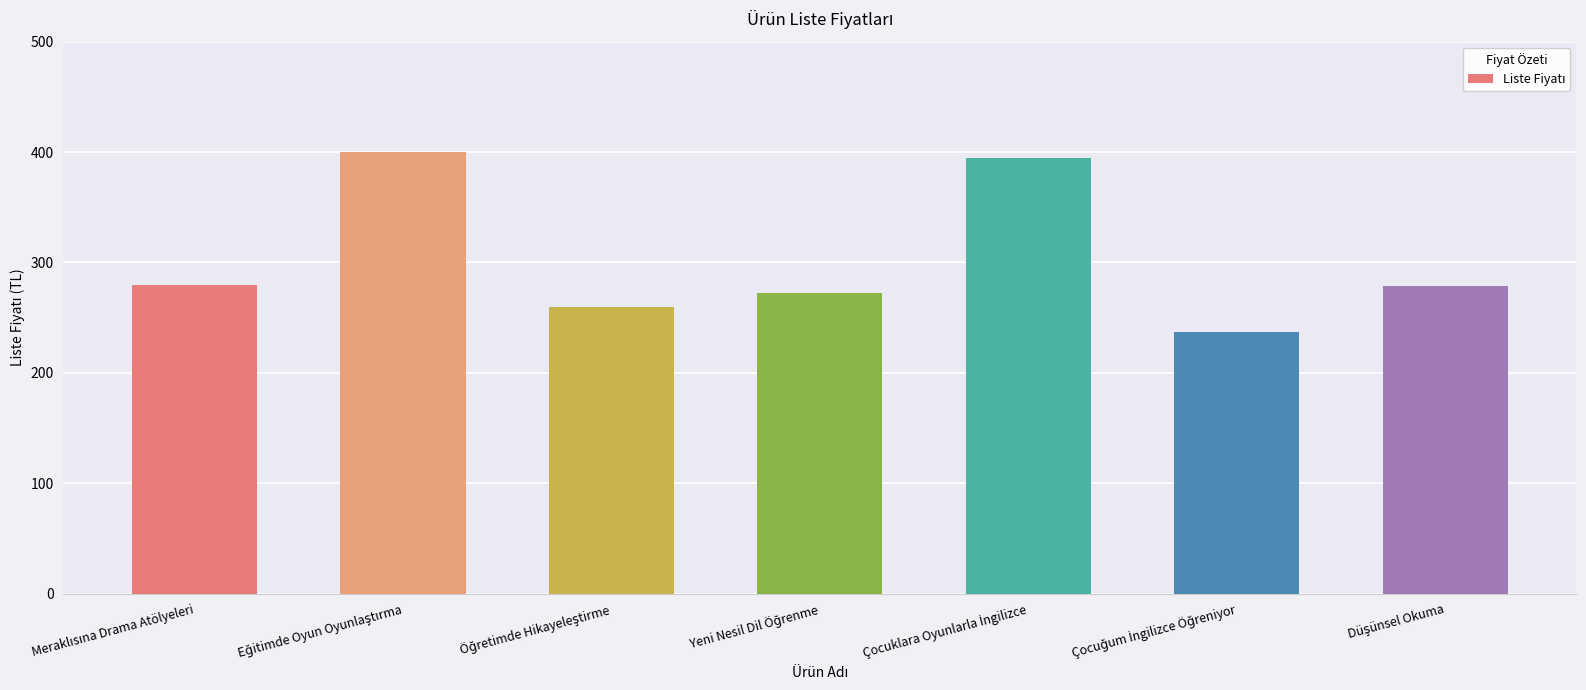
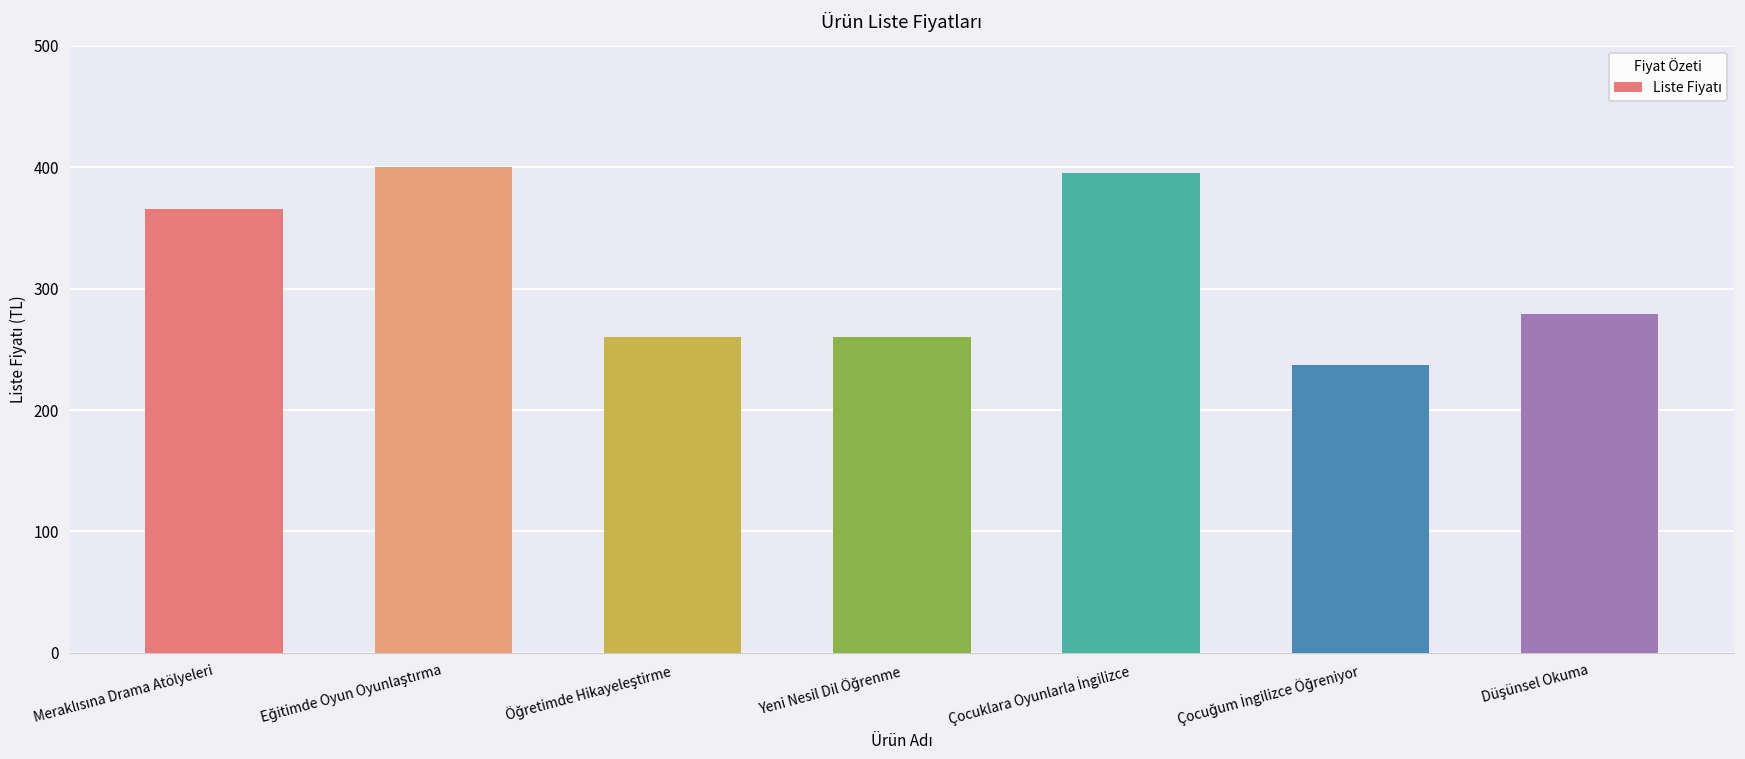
Meraklısına Drama Atölyeleri: 280 -> 366
Yeni Nesil Dil Öğrenme: 272 -> 260
